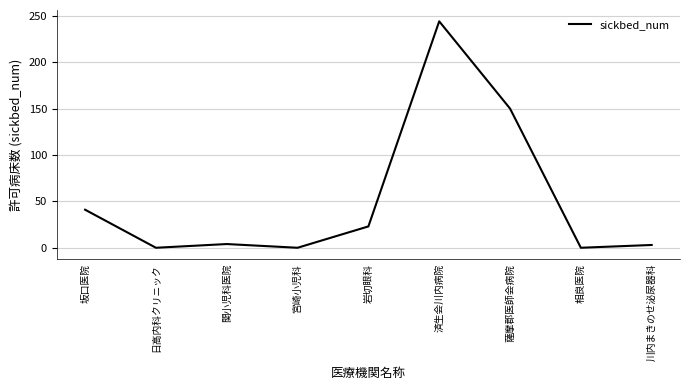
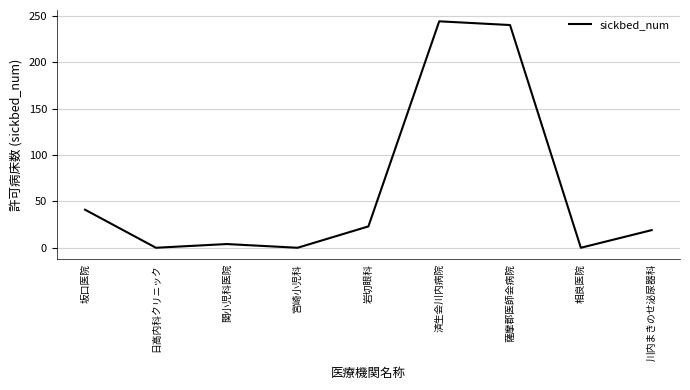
薩摩郡医師会病院: 150 -> 240
川内まきのせ泌尿器科: 0 -> 20
